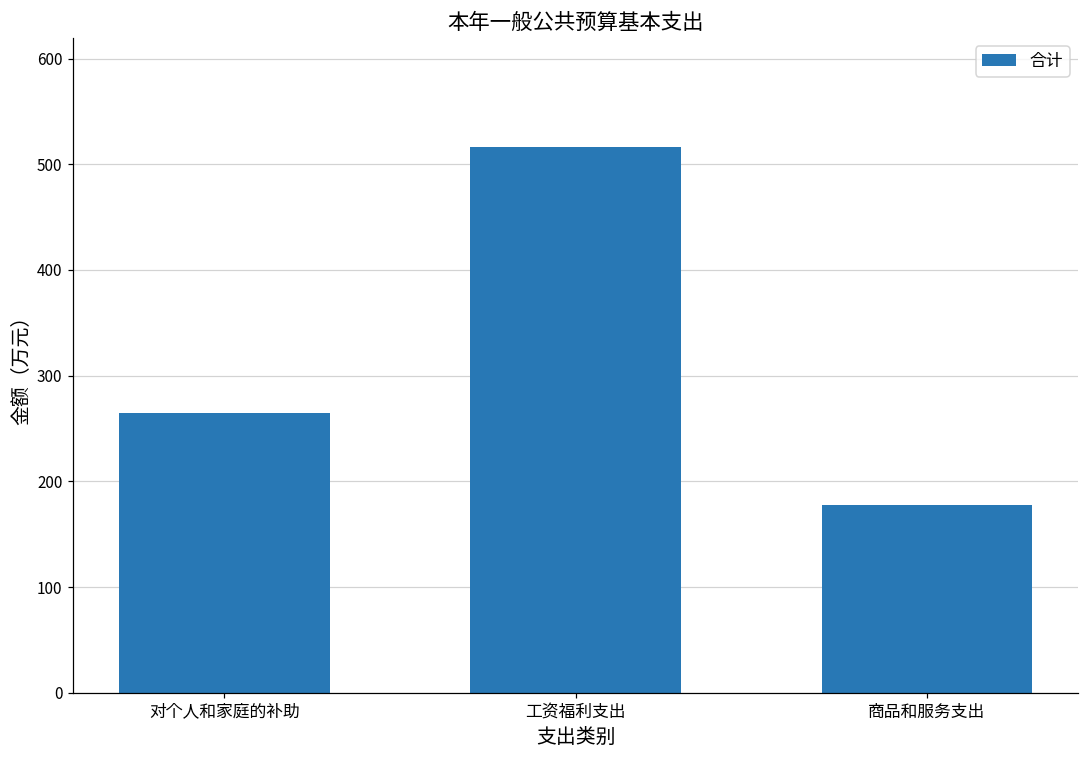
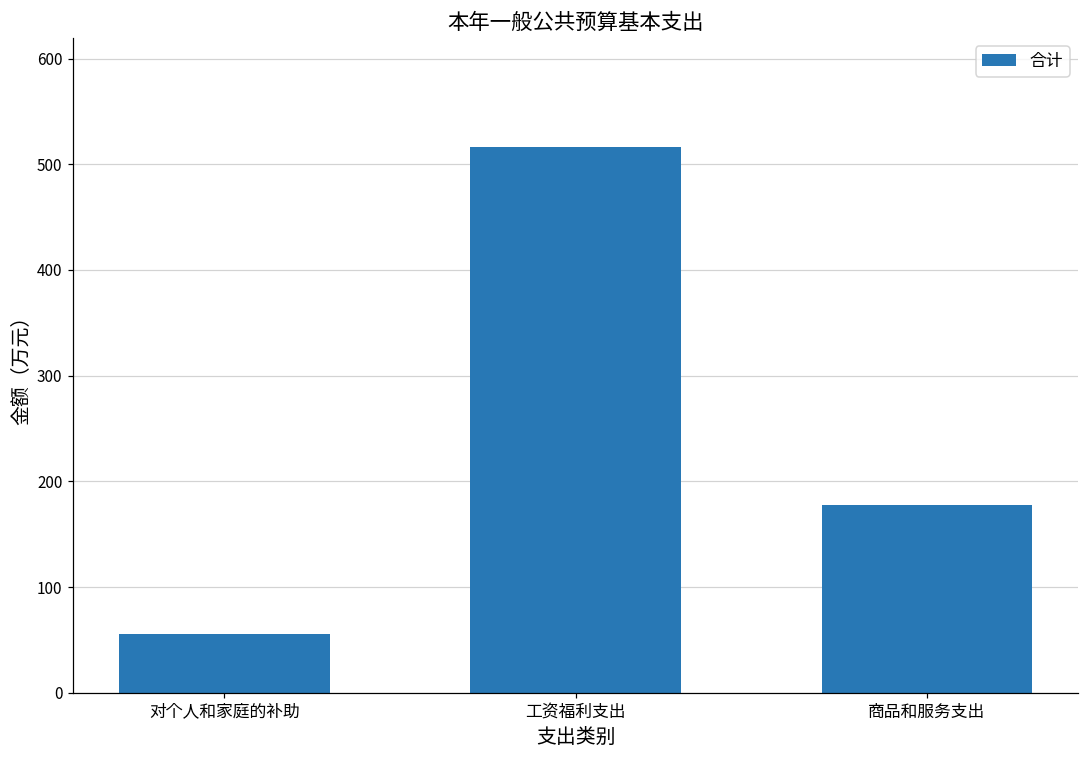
对个人和家庭的补助: 270 -> 60
